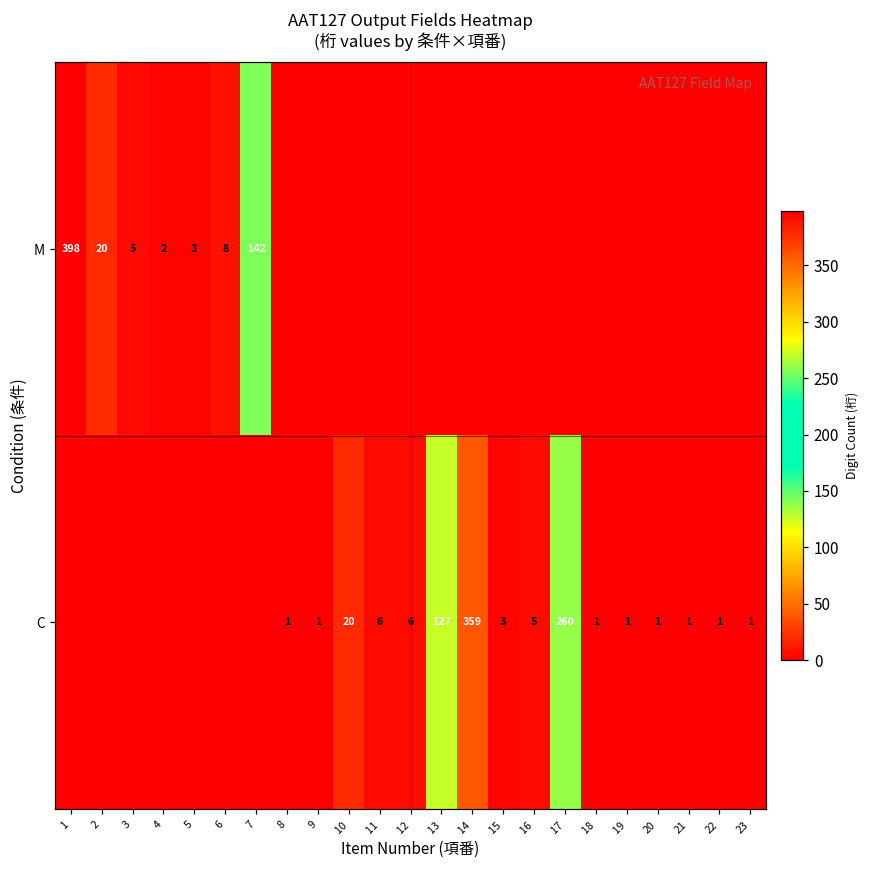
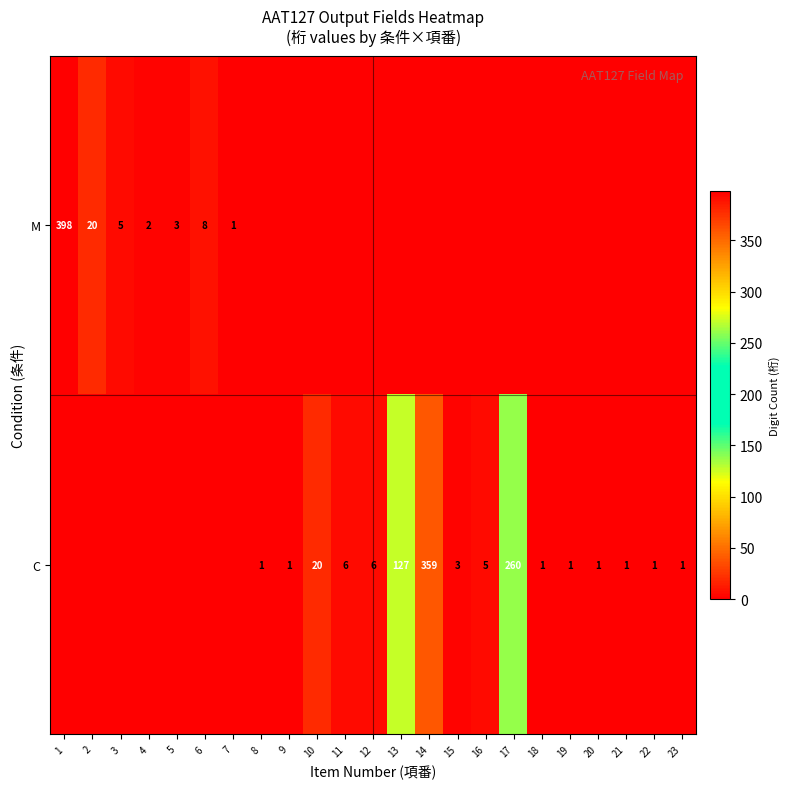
M, 7: 142 -> 1
